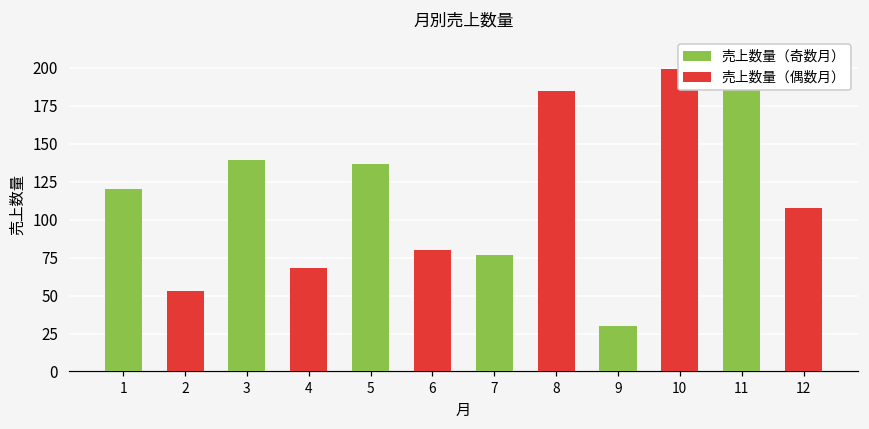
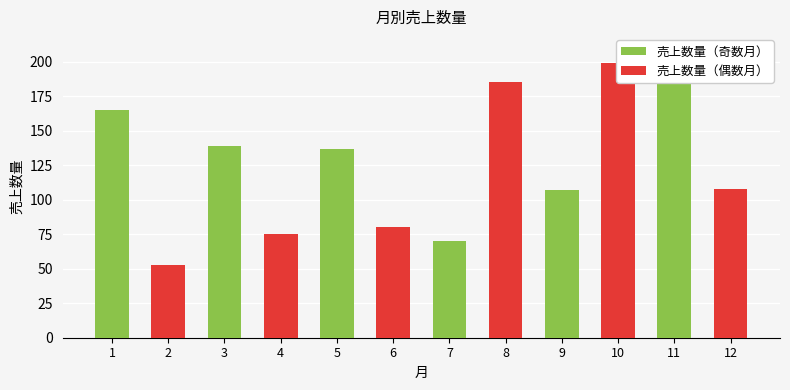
売上数量（奇数月）, 1: 120 -> 165
売上数量（偶数月）, 4: 68 -> 75
売上数量（奇数月）, 7: 77 -> 70
売上数量（奇数月）, 9: 30 -> 107
